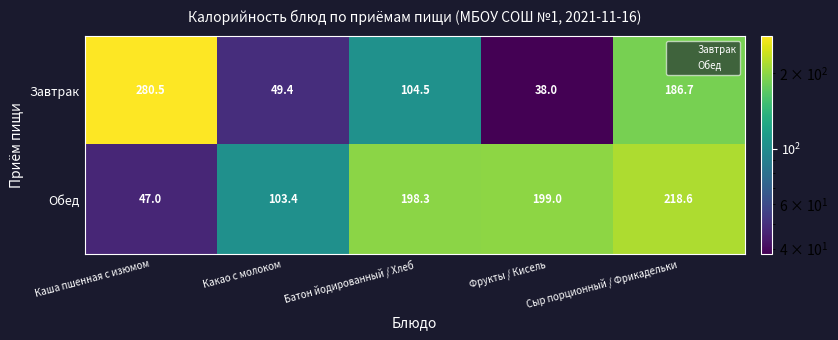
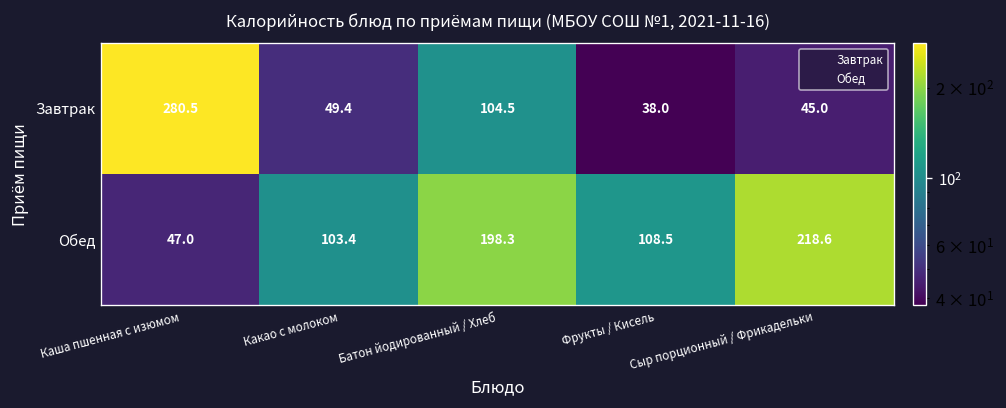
Завтрак, Сыр порционный / Фрикадельки: 186.7 -> 45.0
Обед, Фрукты / Кисель: 199.0 -> 108.5
